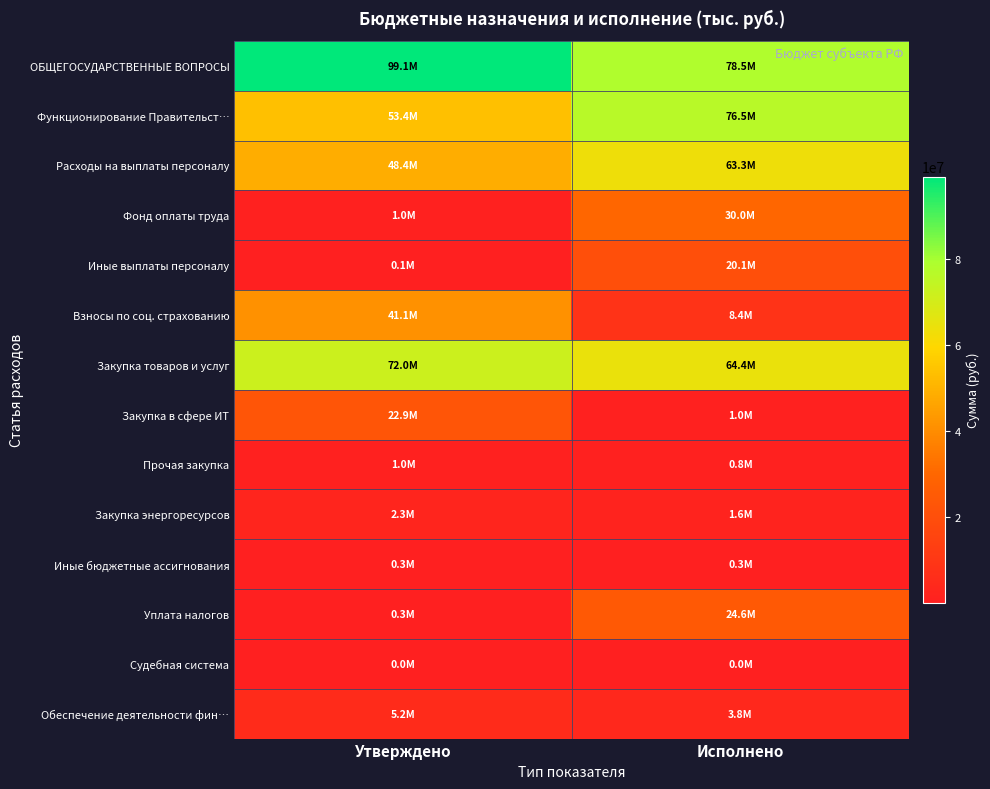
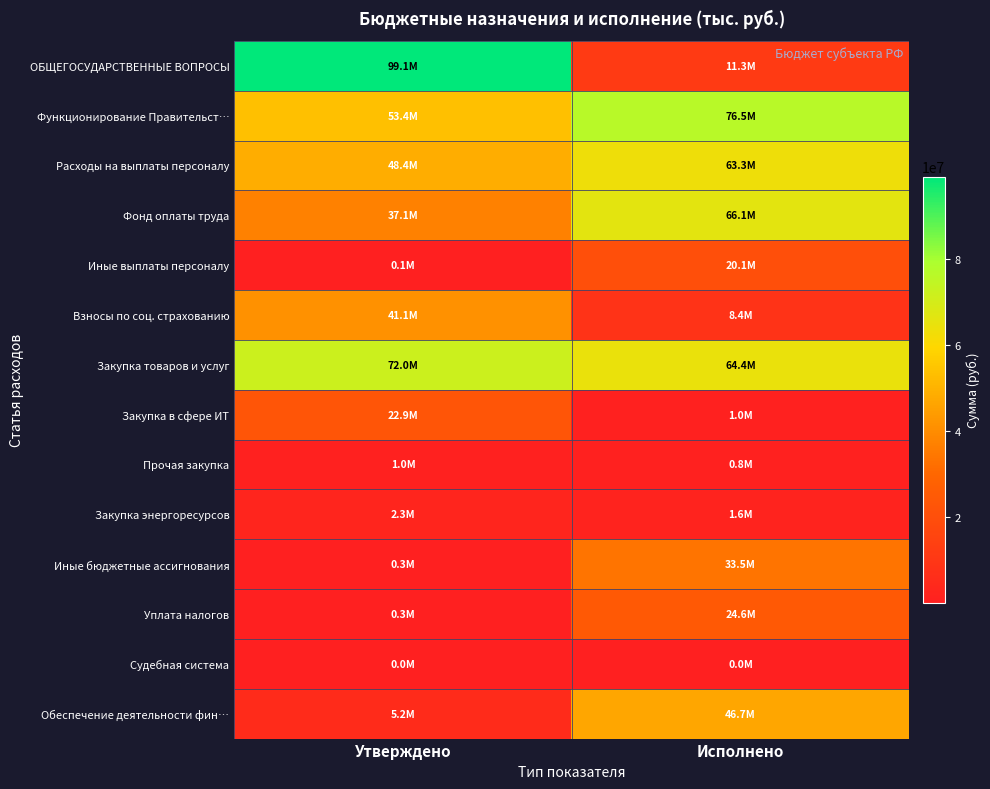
ОБЩЕГОСУДАРСТВЕННЫЕ ВОПРОСЫ, Исполнено: 78.5M -> 11.3M
Фонд оплаты труда, Утверждено: 1.0M -> 37.1M
Фонд оплаты труда, Исполнено: 30.0M -> 66.1M
Иные бюджетные ассигнования, Исполнено: 0.3M -> 33.5M
Обеспечение деятельности фин…, Исполнено: 3.8M -> 46.7M
